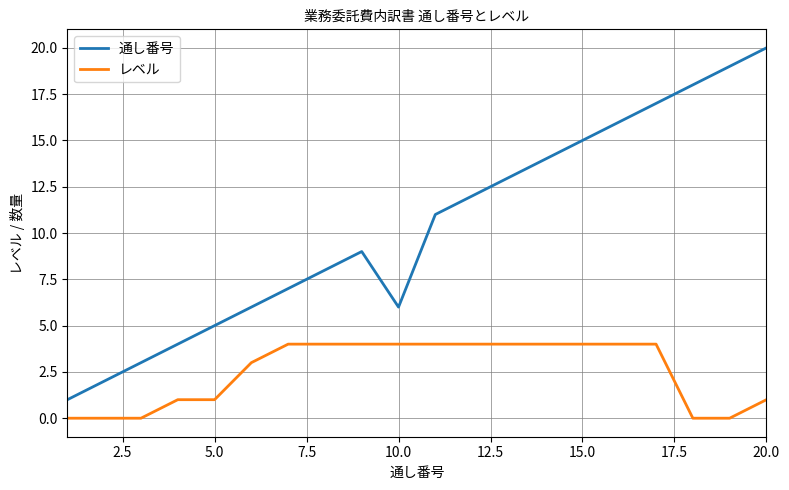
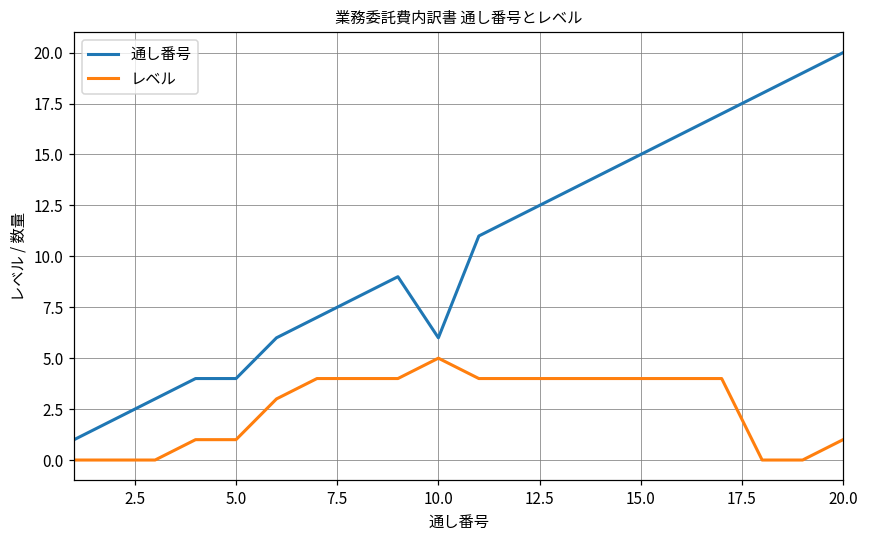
通し番号, 5.0: 5 -> 4
レベル, 10.0: 4 -> 5
